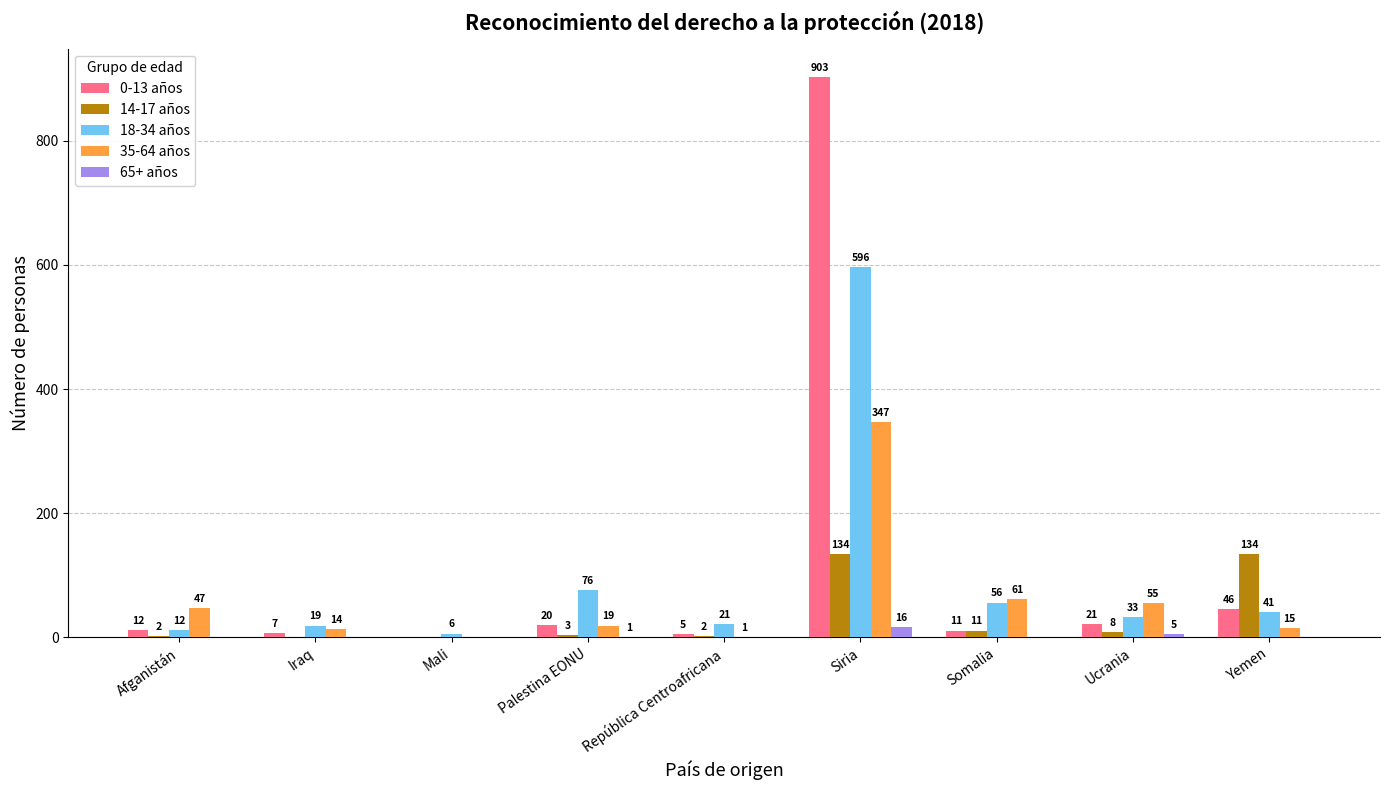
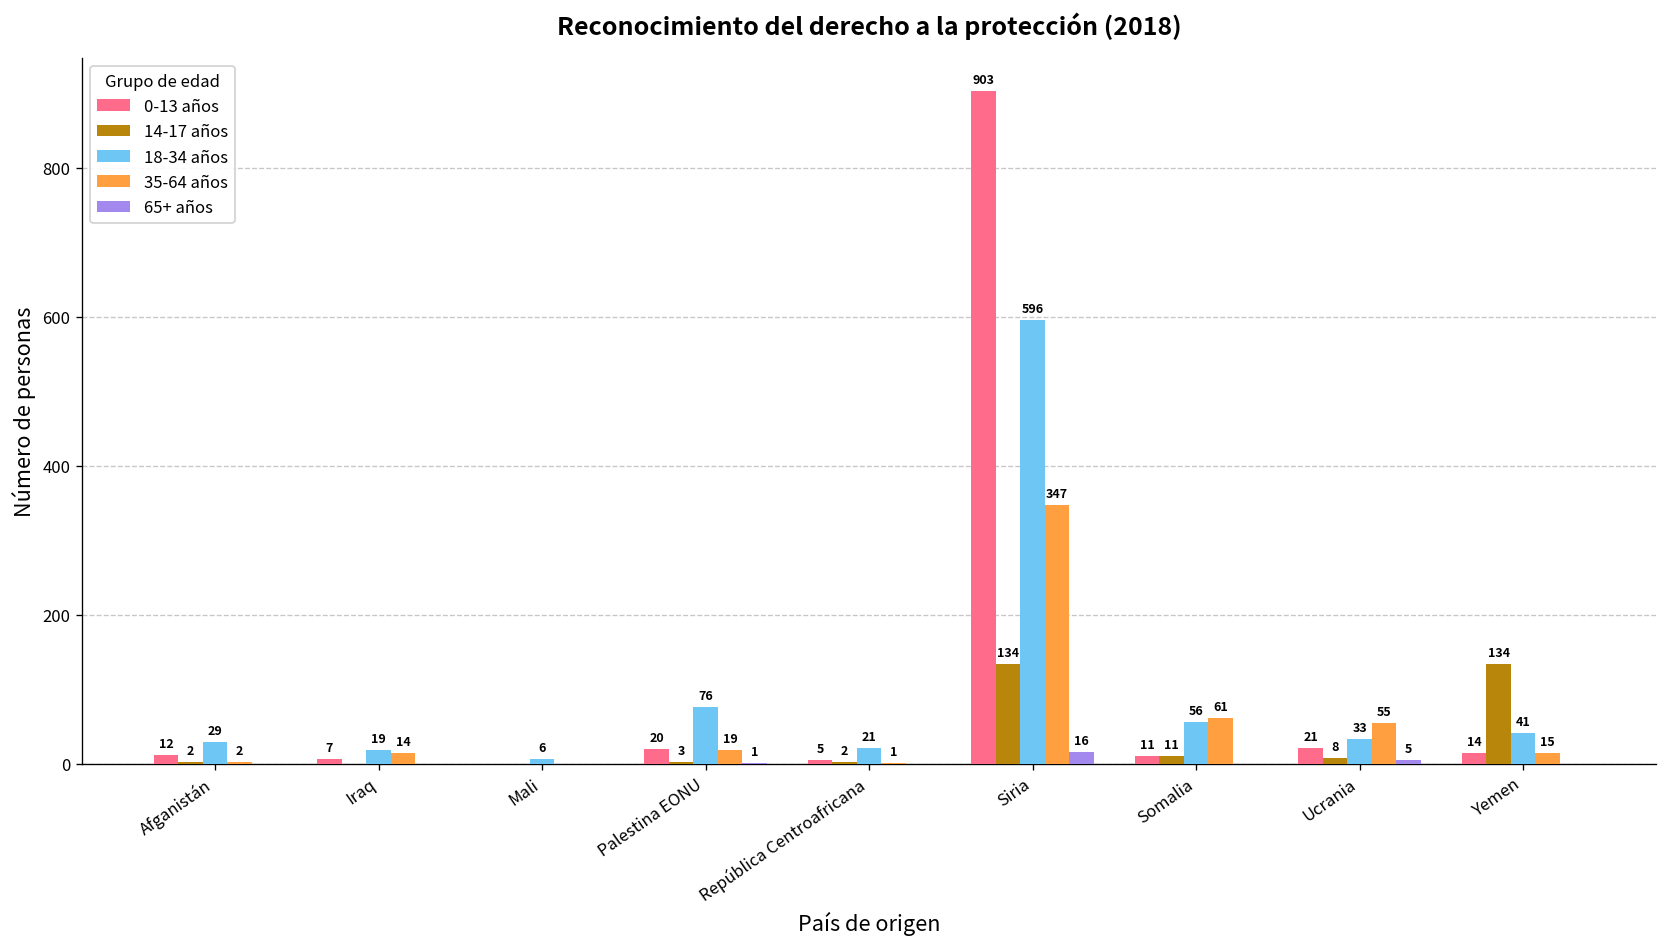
18-34 años, Afganistán: 12 -> 29
35-64 años, Afganistán: 47 -> 2
0-13 años, Yemen: 46 -> 14
